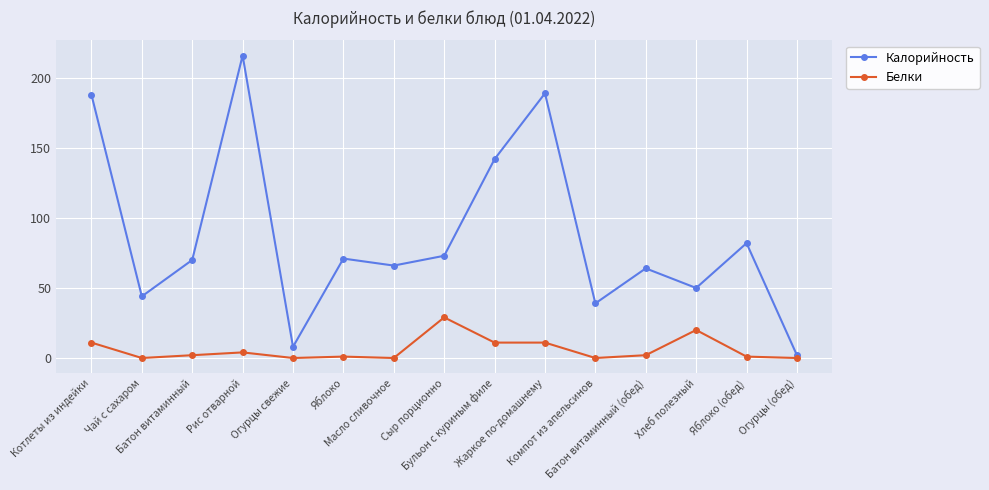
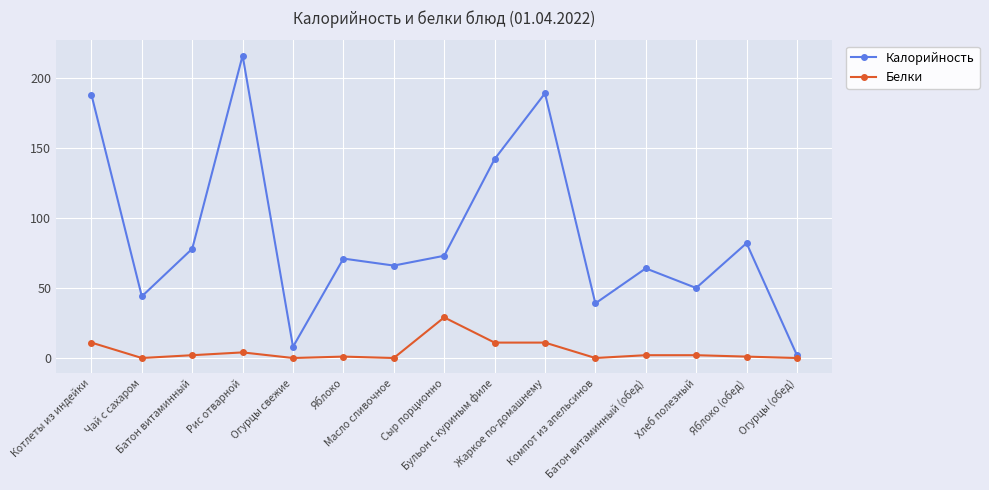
Калорийность, Батон витаминный: 70 -> 78
Белки, Хлеб полезный: 20 -> 2
